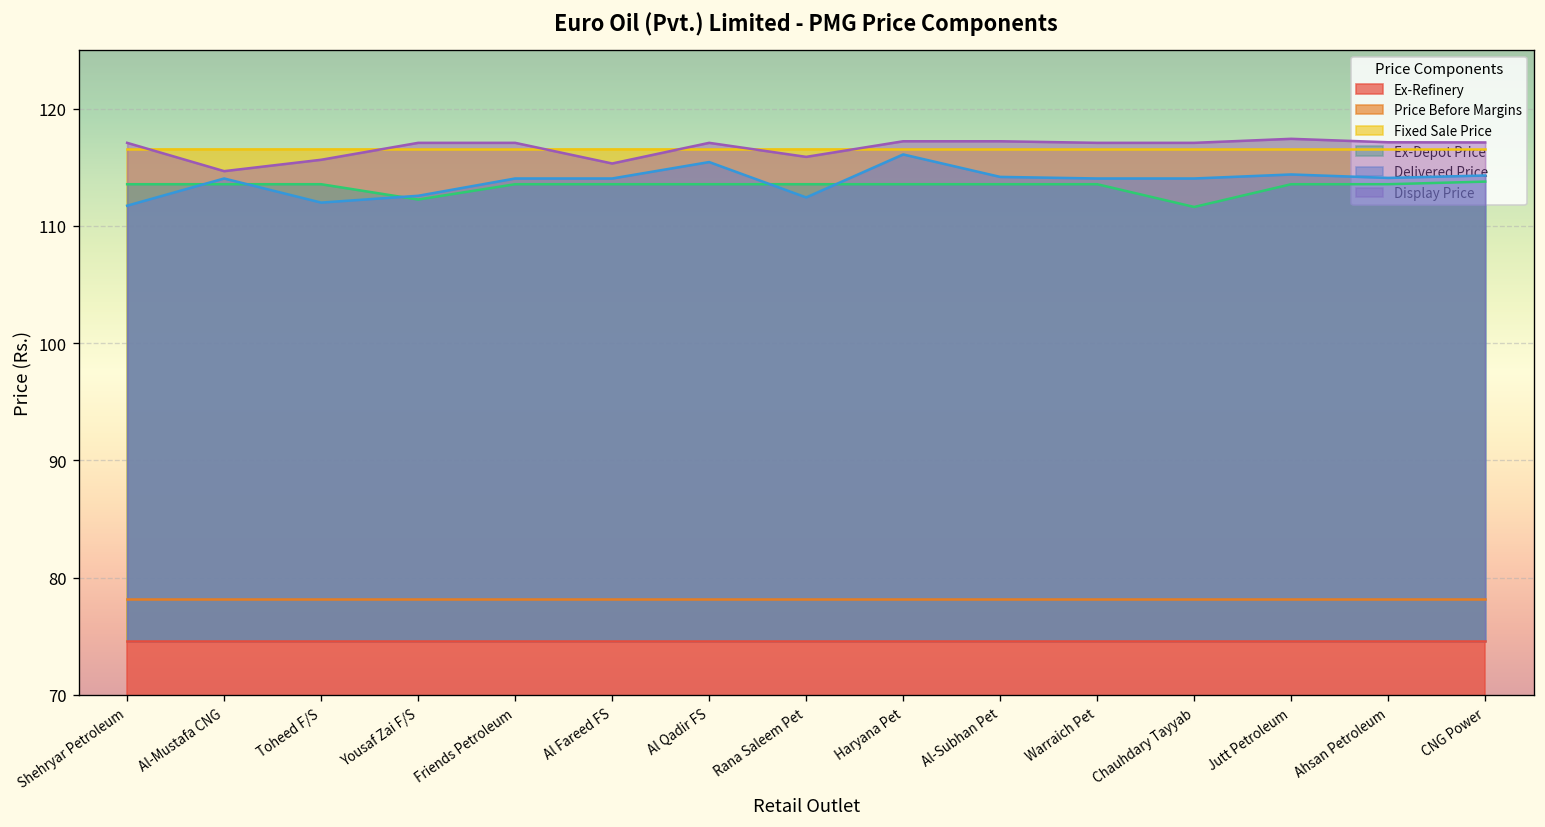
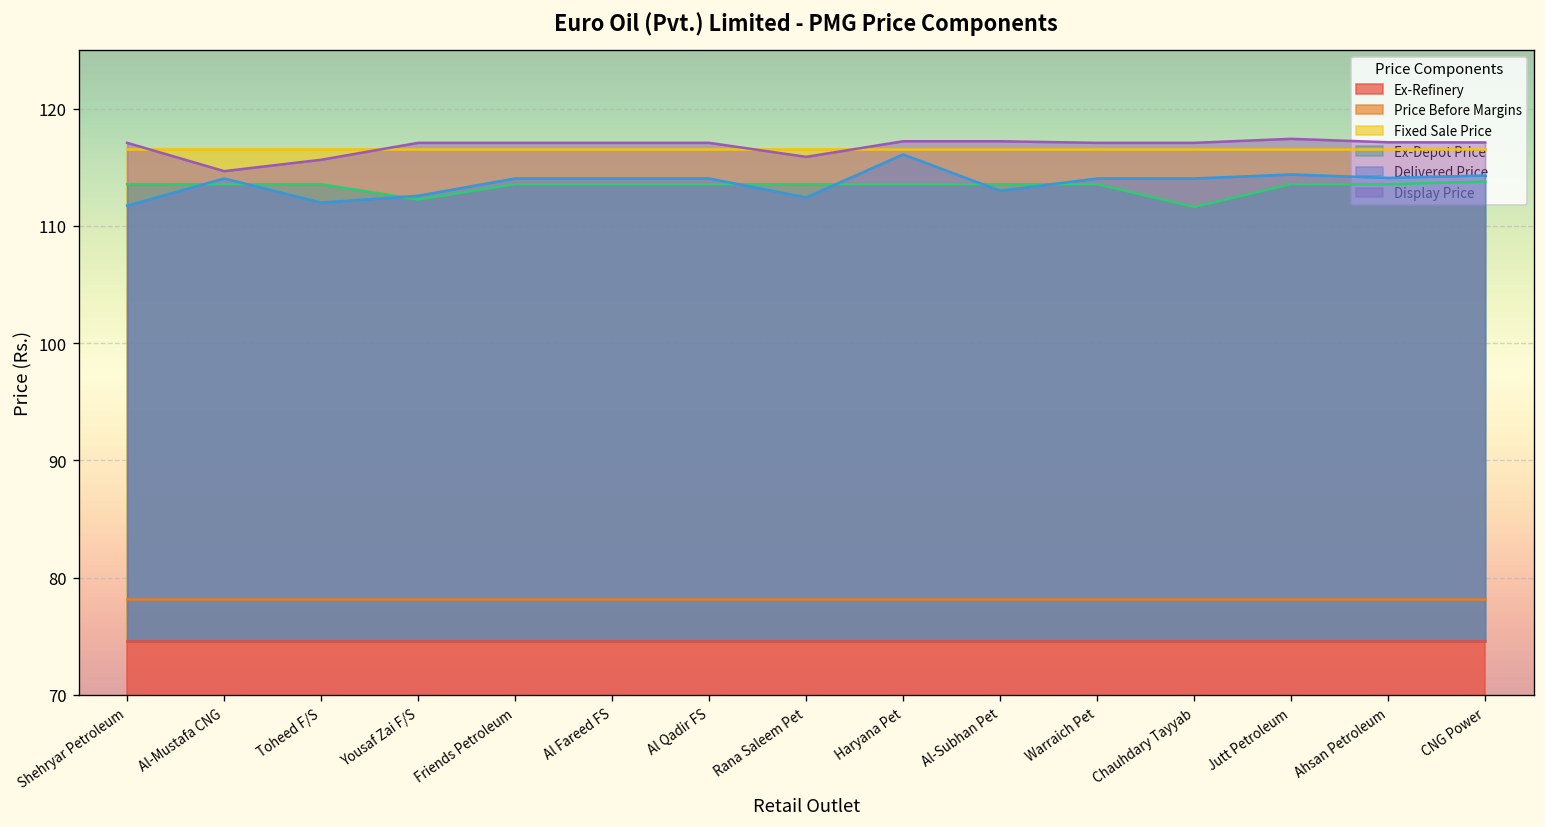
Display Price, Al Fareed FS: 115 -> 117
Delivered Price, Al Qadir FS: 115 -> 114
Delivered Price, Al-Subhan Pet: 114 -> 113
